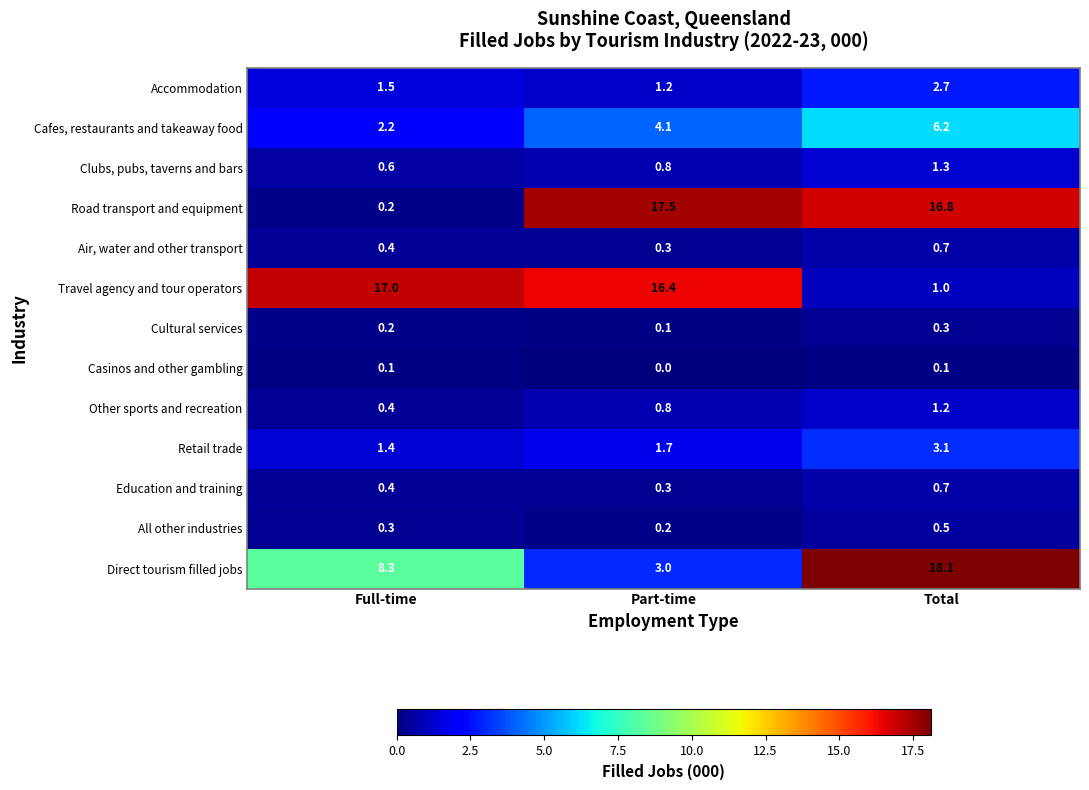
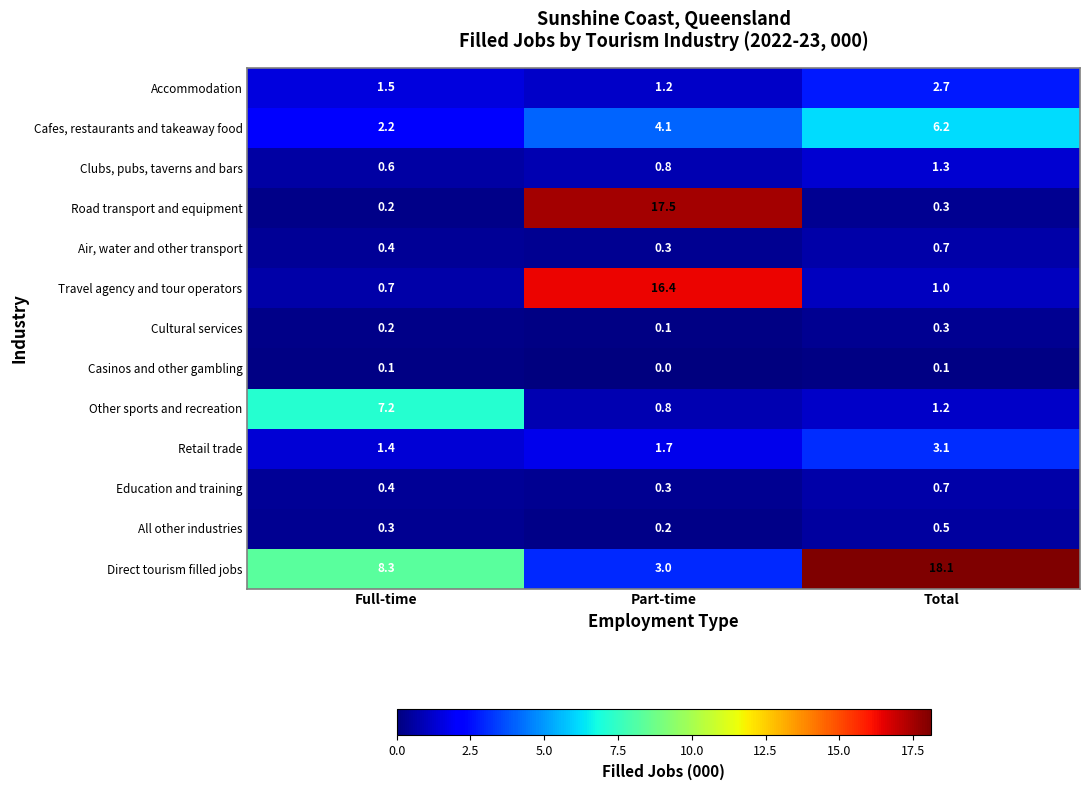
Road transport and equipment, Total: 16.8 -> 0.3
Travel agency and tour operators, Full-time: 17.0 -> 0.7
Other sports and recreation, Full-time: 0.4 -> 7.2
